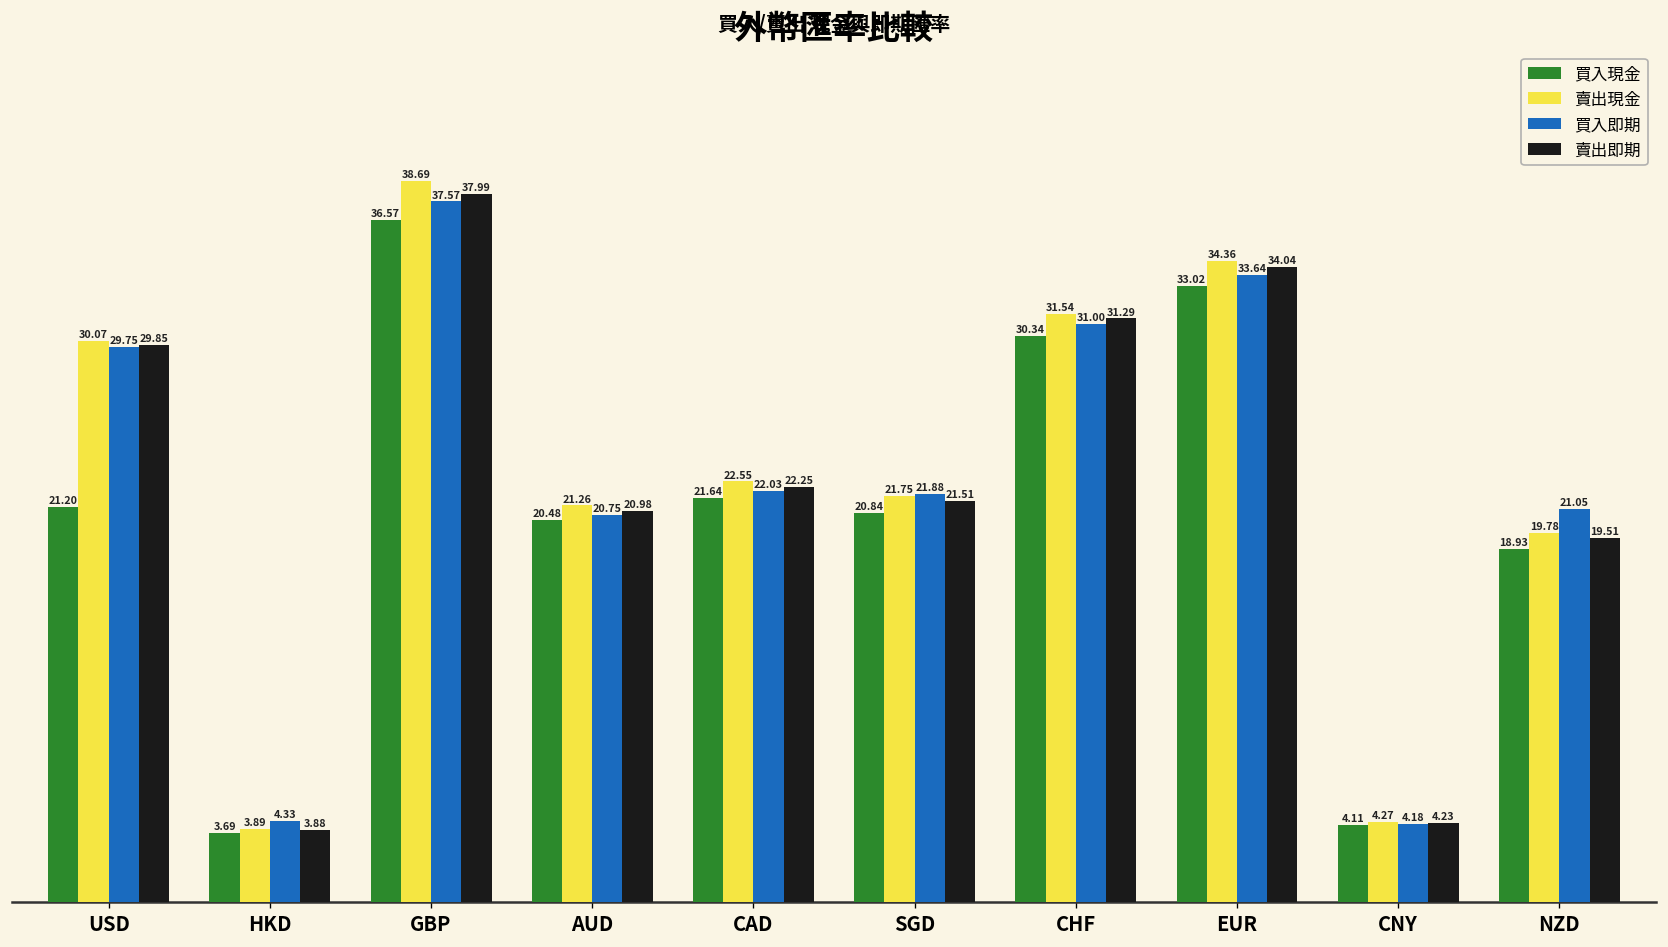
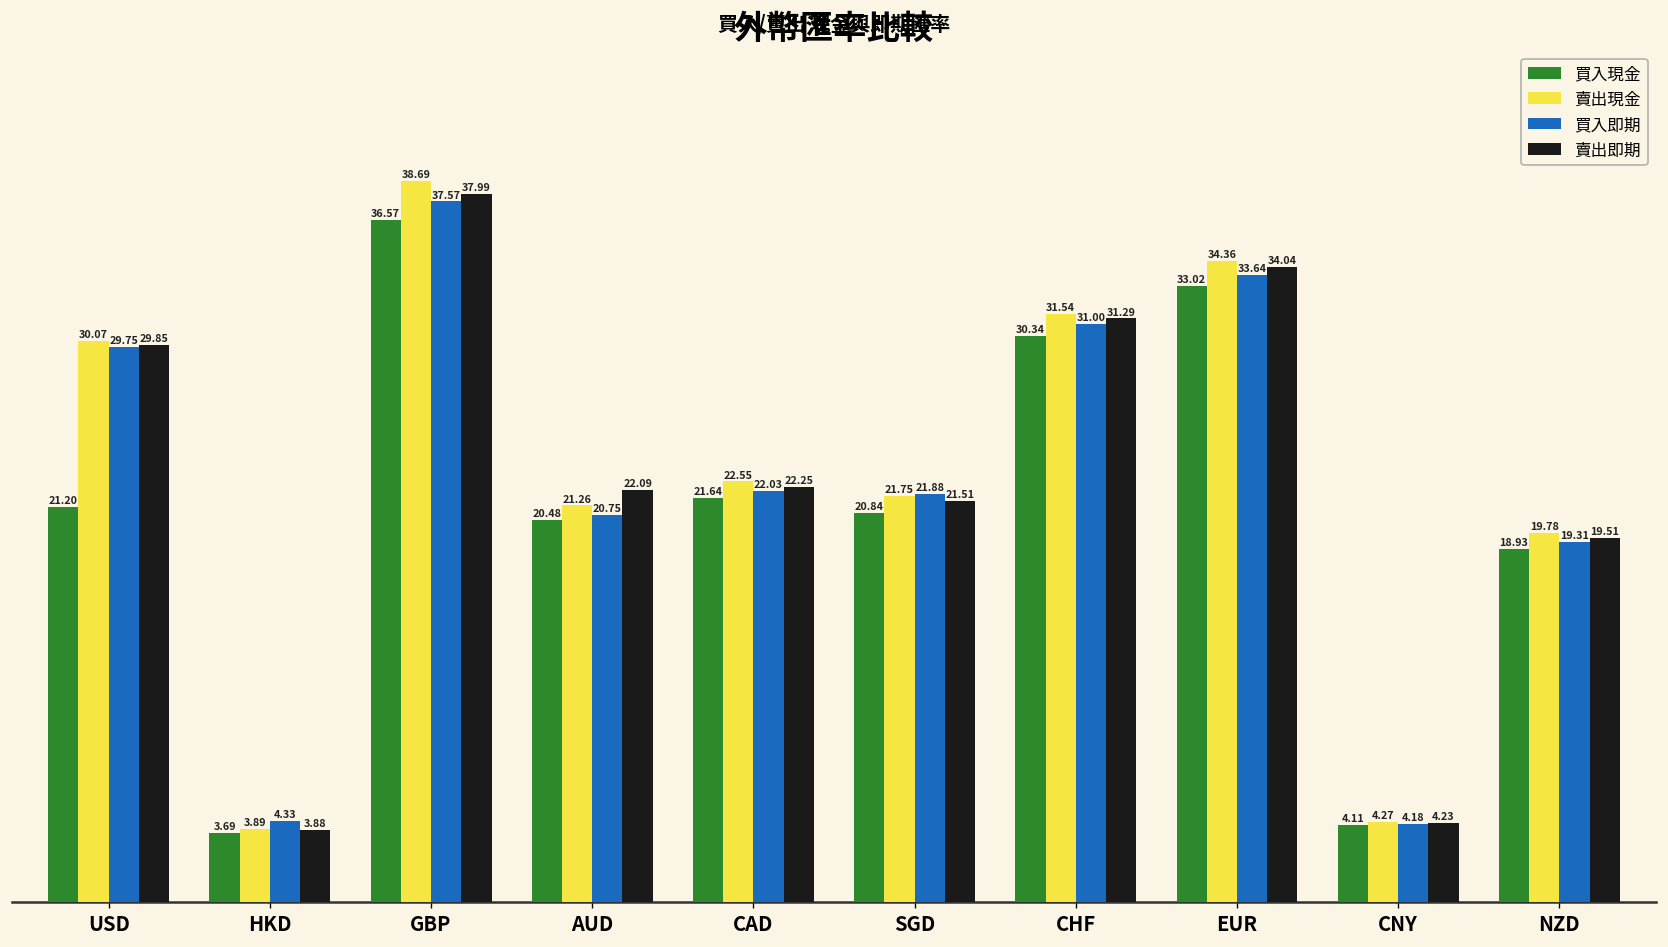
賣出即期, AUD: 20.98 -> 22.09
買入即期, NZD: 21.05 -> 19.31
